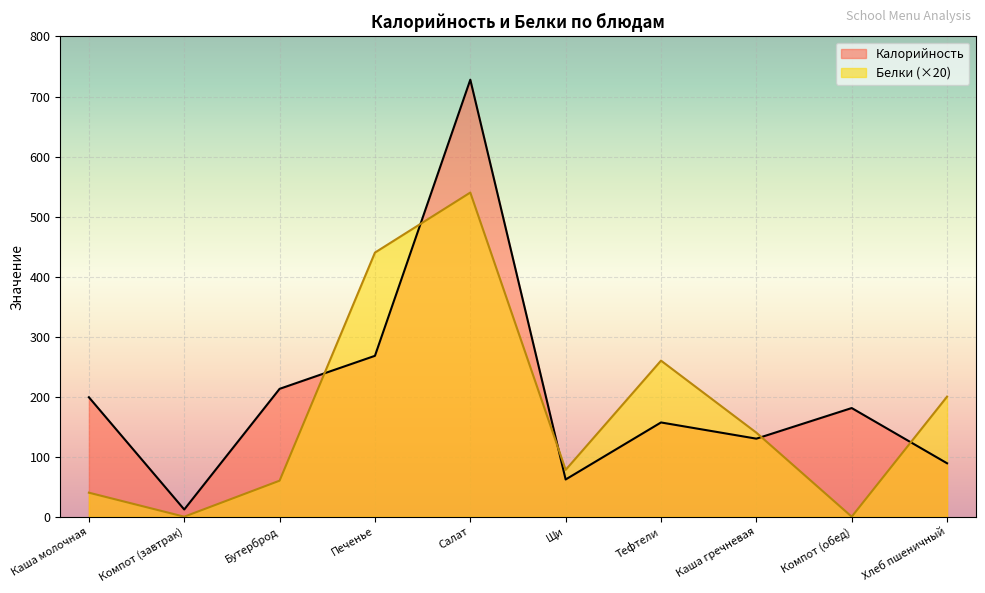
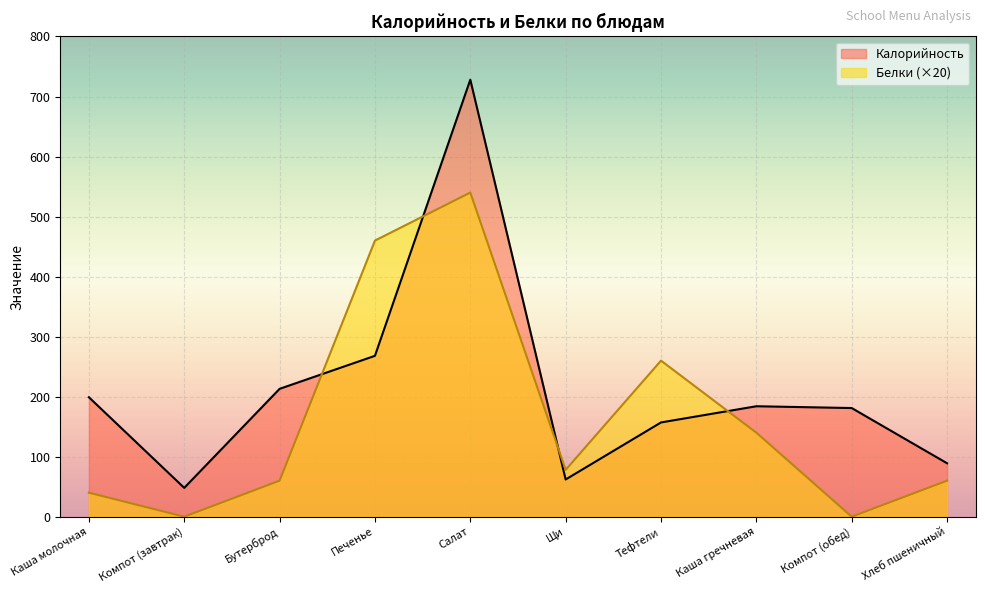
Калорийность, Компот (завтрак): 10 -> 50
Белки (×20), Печенье: 440 -> 460
Калорийность, Каша гречневая: 130 -> 180
Белки (×20), Хлеб пшеничный: 200 -> 60
